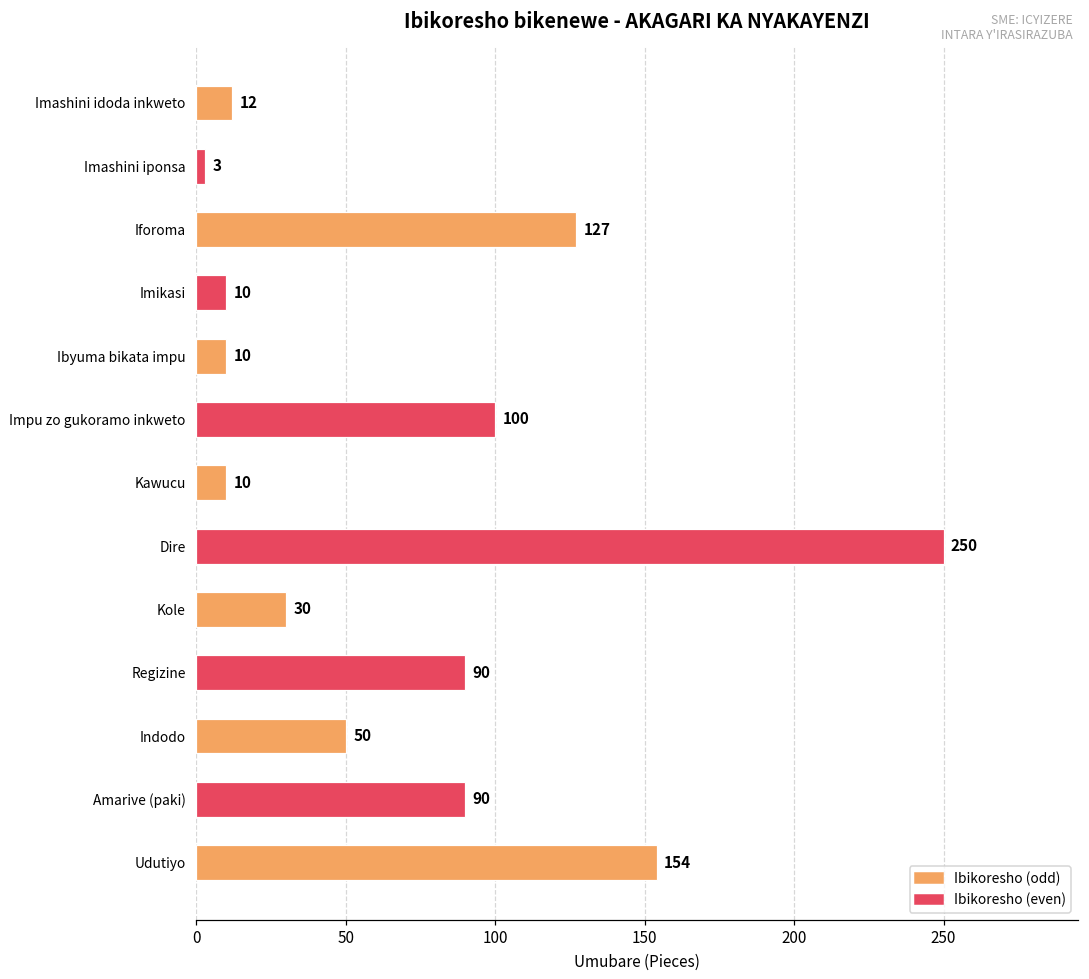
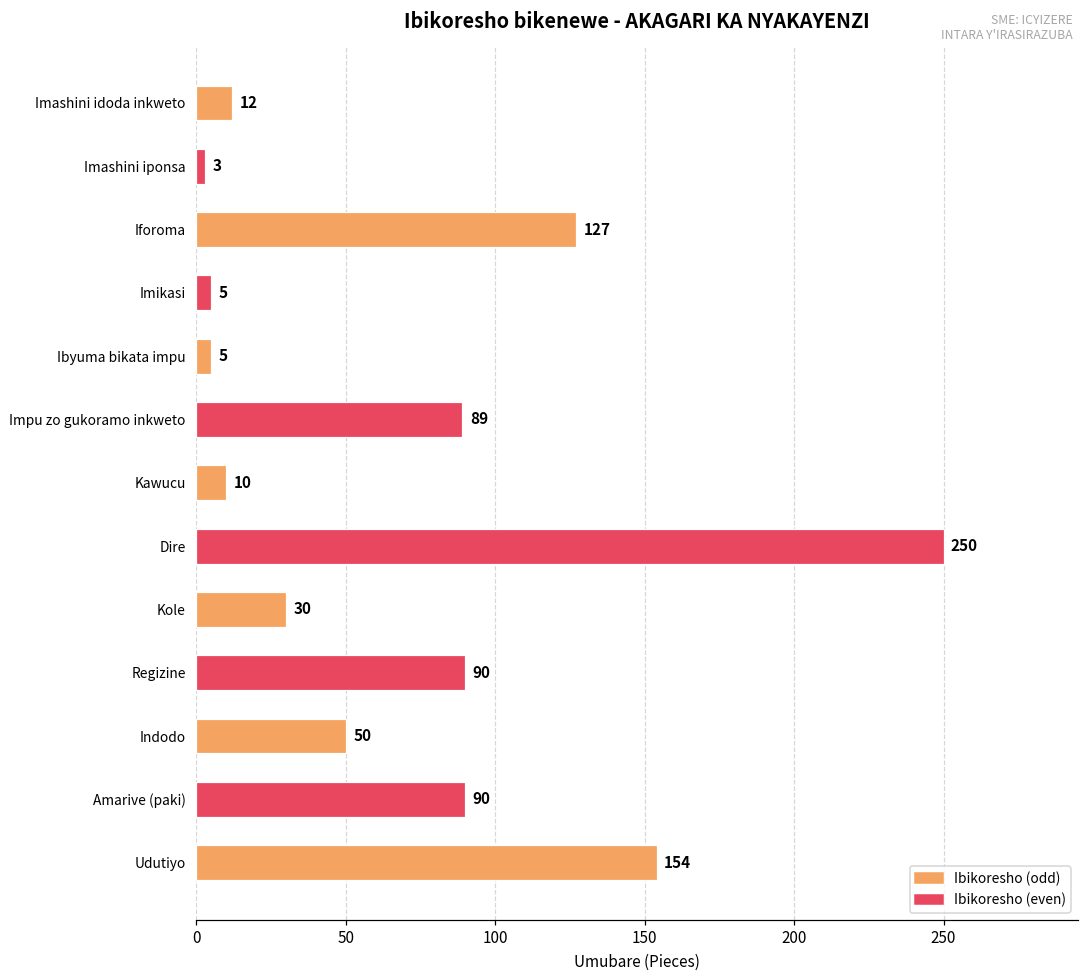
Imikasi: 10 -> 5
Ibyuma bikata impu: 10 -> 5
Impu zo gukoramo inkweto: 100 -> 89
